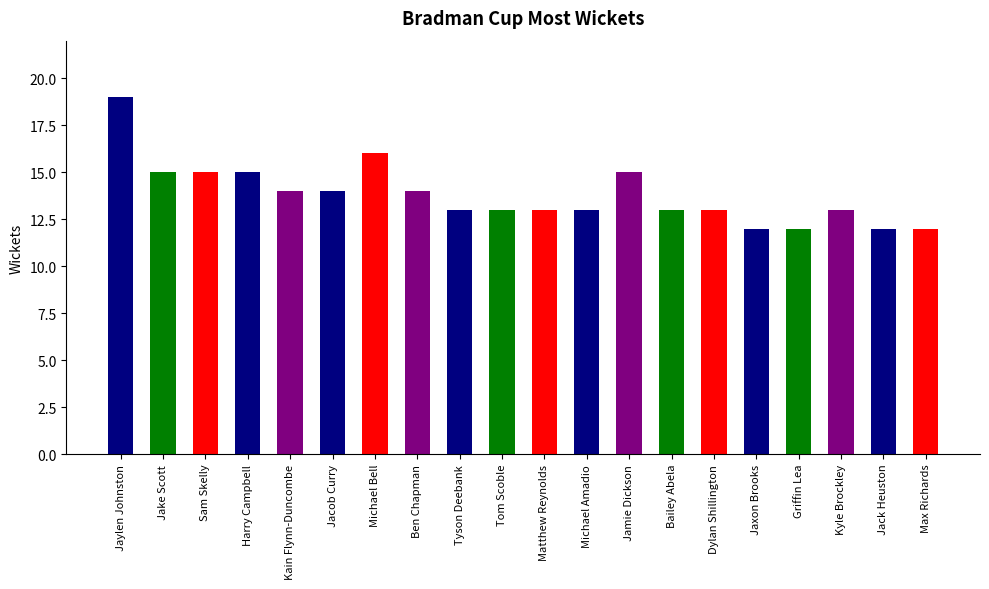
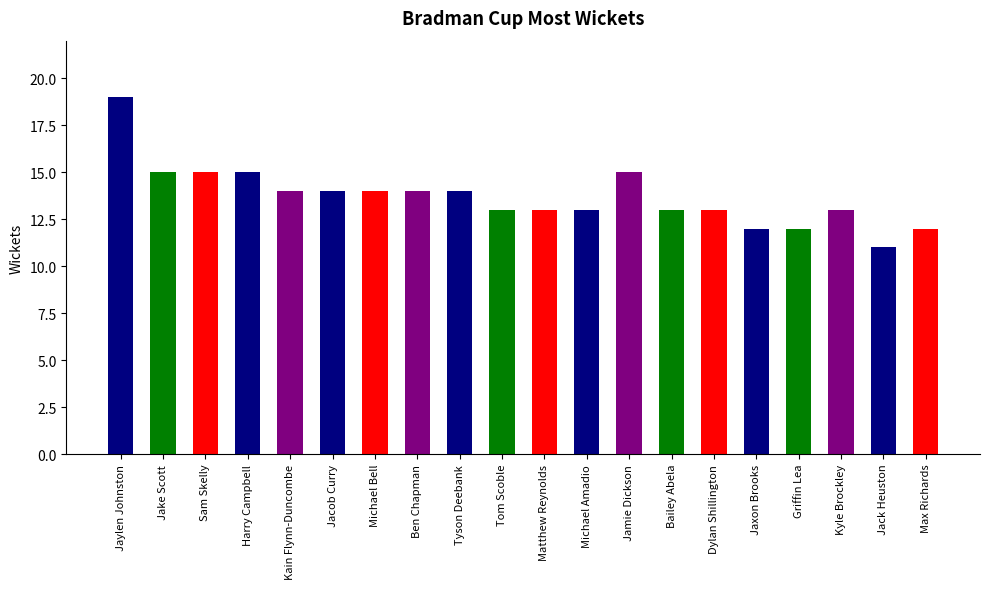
Michael Bell: 16 -> 14
Tyson Deebank: 13 -> 14
Jack Heuston: 12 -> 11
